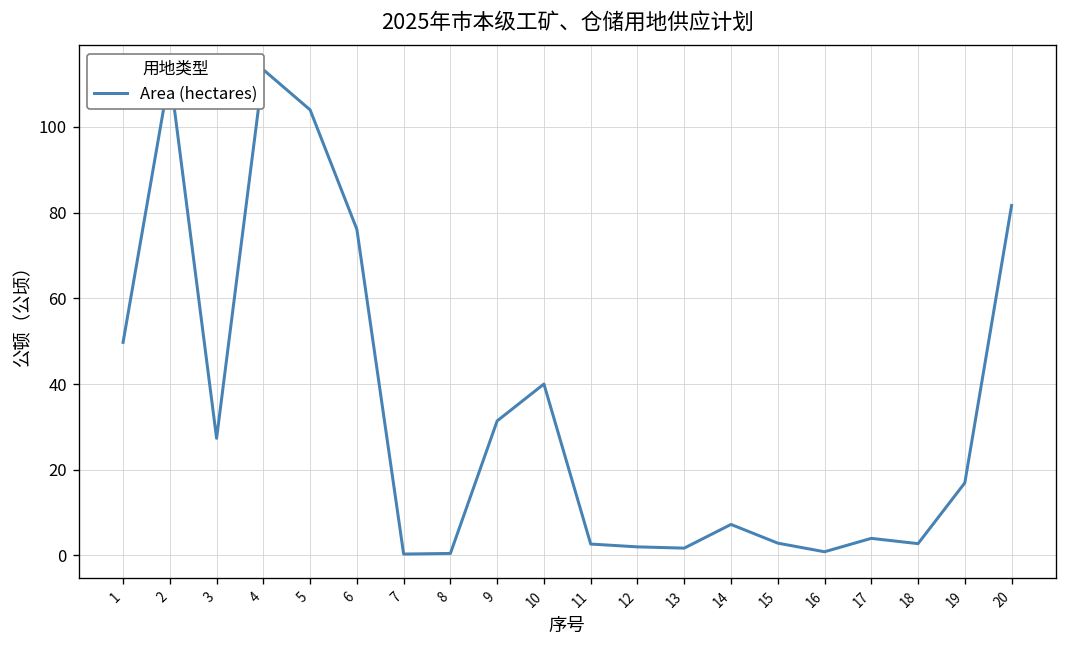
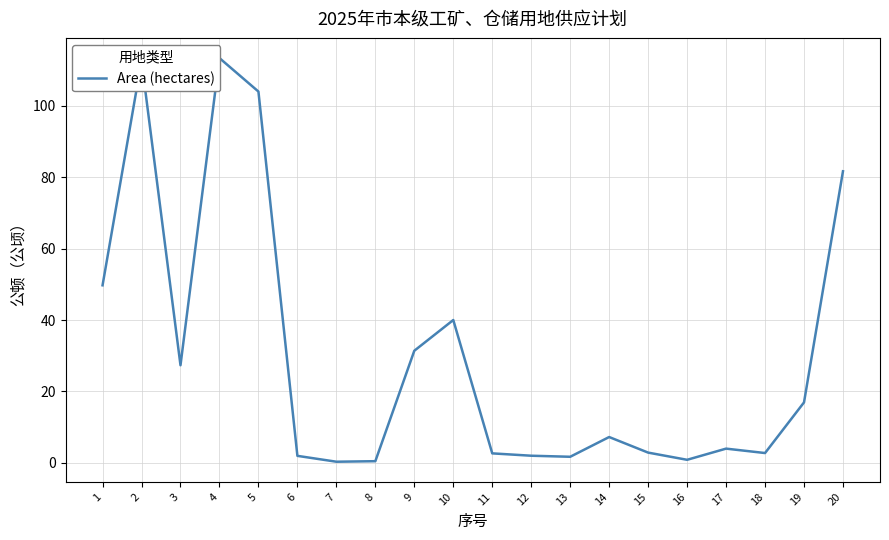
6: 76 -> 2
